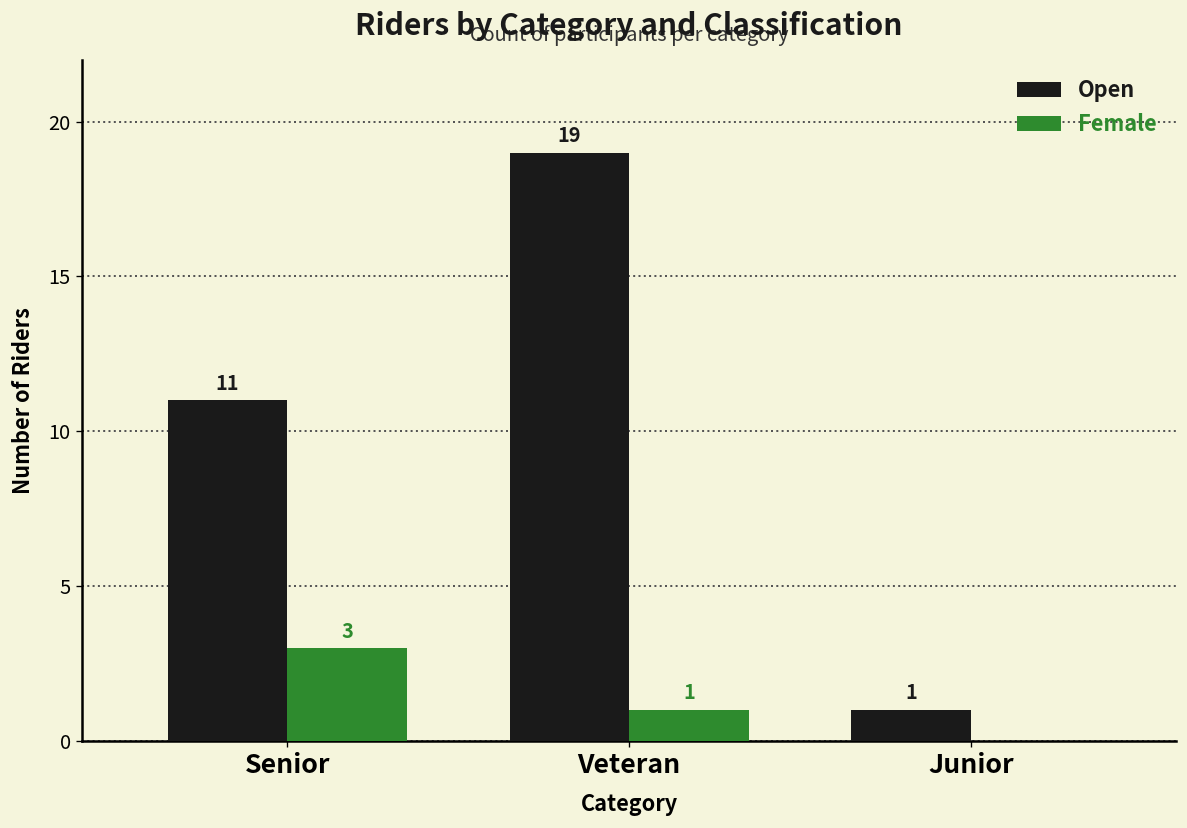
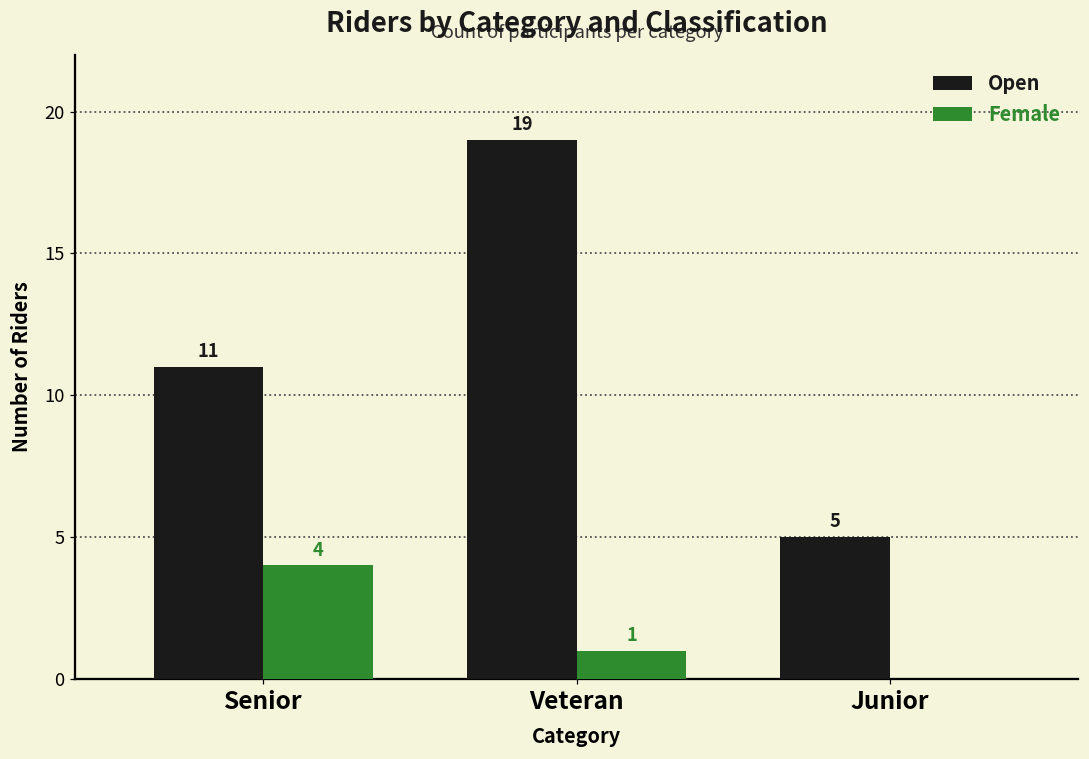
Female, Senior: 3 -> 4
Open, Junior: 1 -> 5
